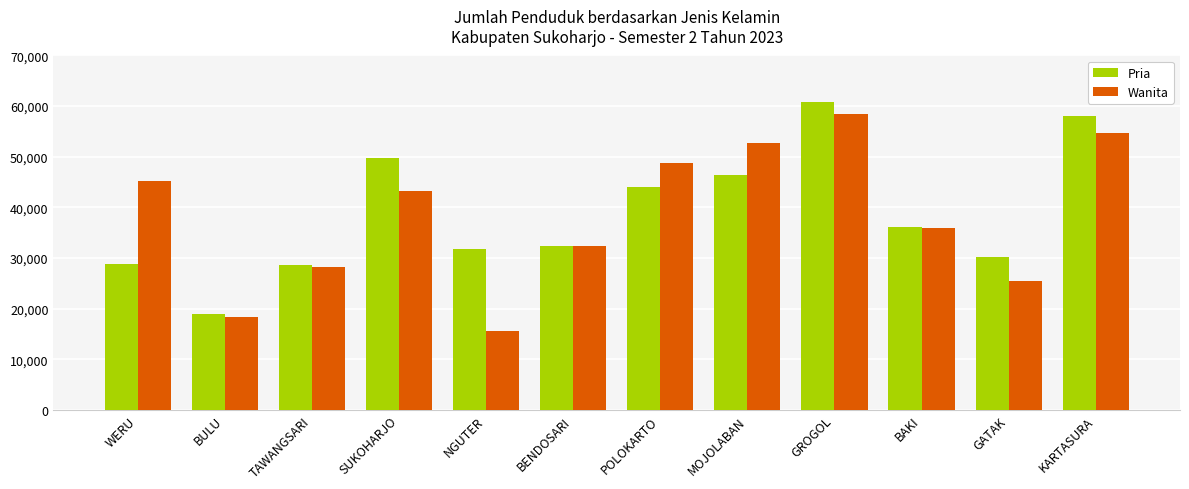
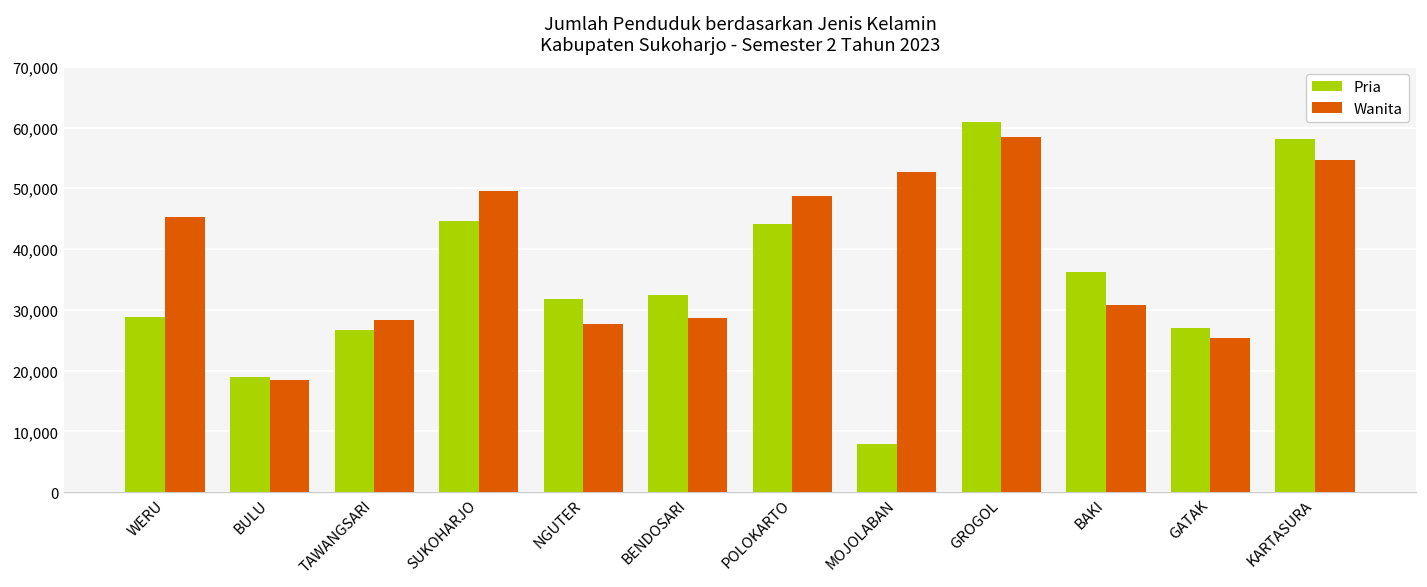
Pria, TAWANGSARI: 29,000 -> 27,000
Pria, SUKOHARJO: 50,000 -> 45,000
Wanita, SUKOHARJO: 43,000 -> 50,000
Wanita, NGUTER: 16,000 -> 28,000
Wanita, BENDOSARI: 32,000 -> 29,000
Pria, MOJOLABAN: 46,000 -> 8,000
Wanita, BAKI: 36,000 -> 31,000
Pria, GATAK: 30,000 -> 27,000
